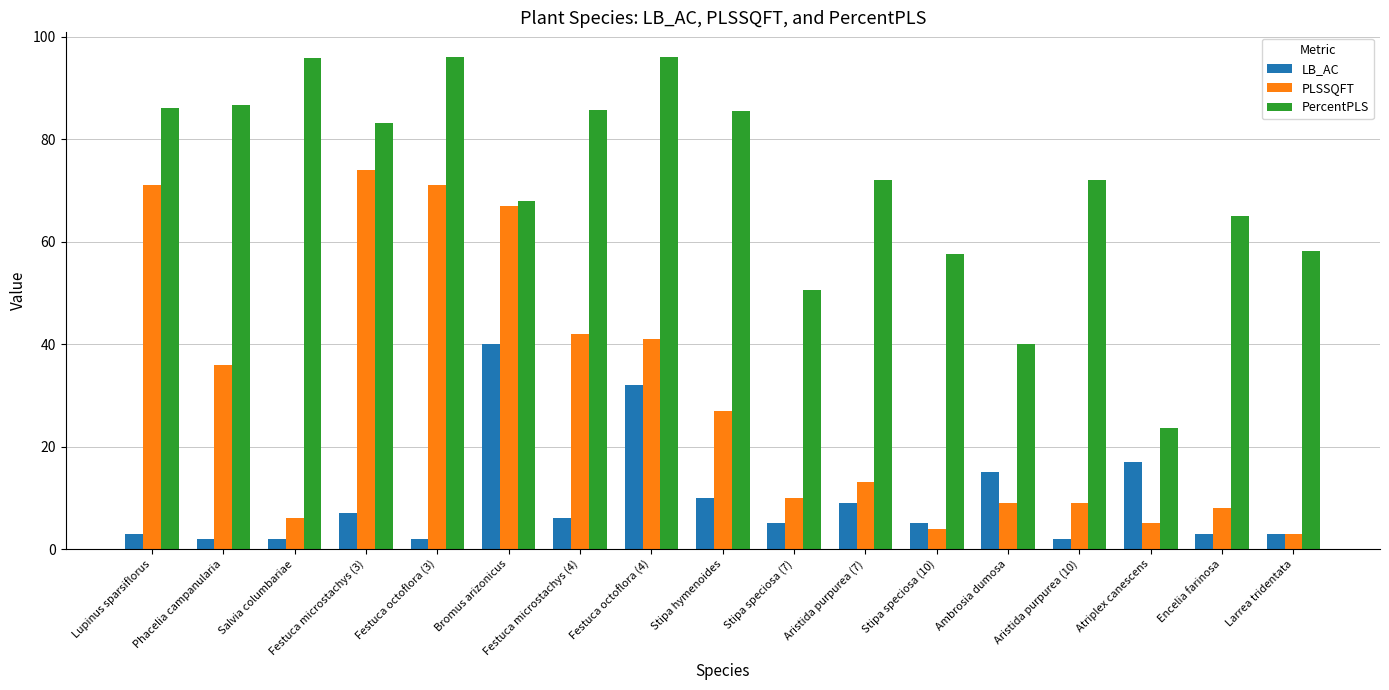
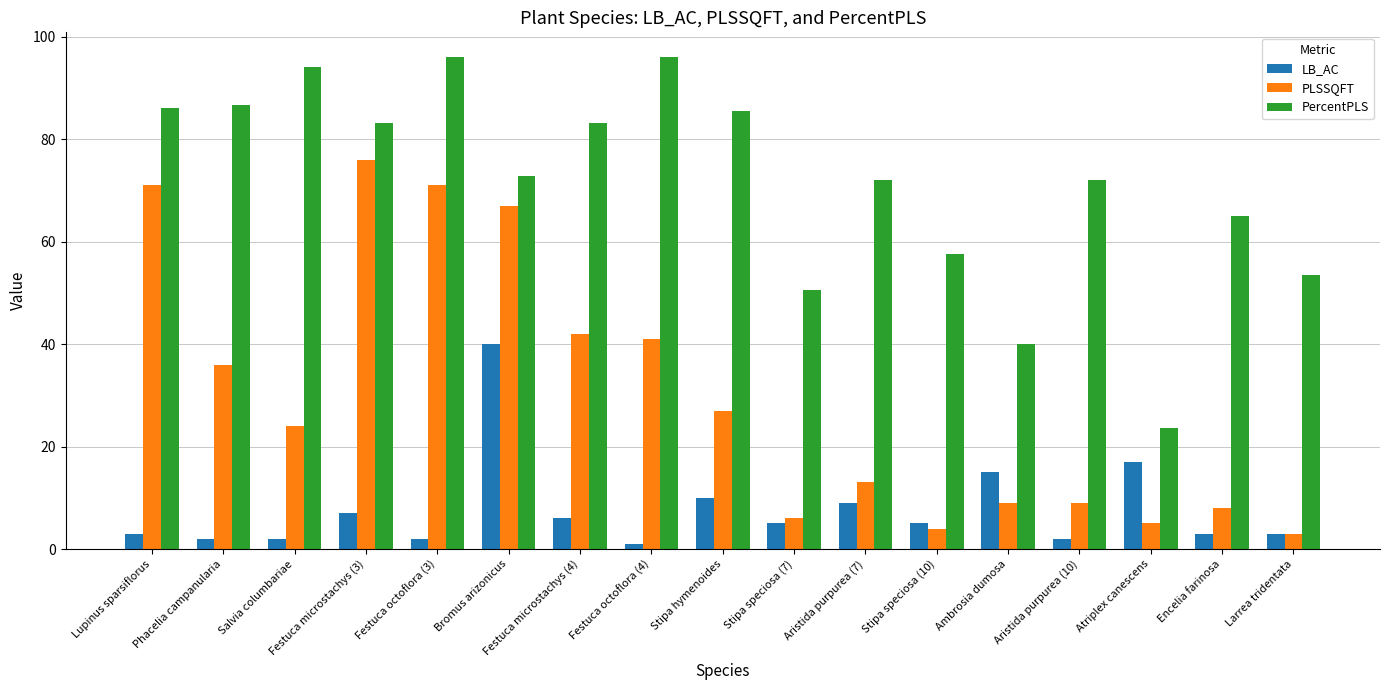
PLSSQFT, Salvia columbariae: 6 -> 24
PercentPLS, Salvia columbariae: 96 -> 94
PLSSQFT, Festuca microstachys (3): 74 -> 76
PercentPLS, Bromus arizonicus: 68 -> 73
PercentPLS, Festuca microstachys (4): 86 -> 83
LB_AC, Festuca octoflora (4): 32 -> 1
PLSSQFT, Stipa speciosa (7): 10 -> 6
PercentPLS, Larrea tridentata: 58 -> 54
